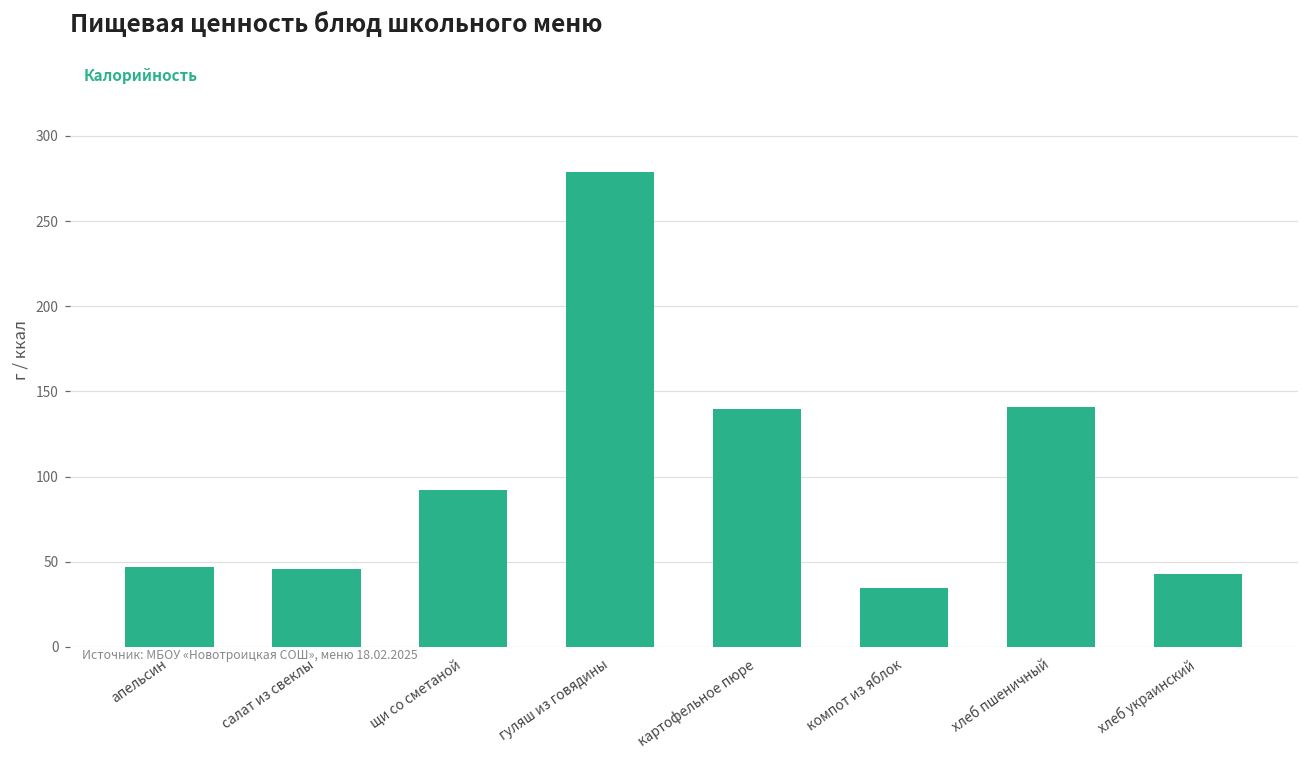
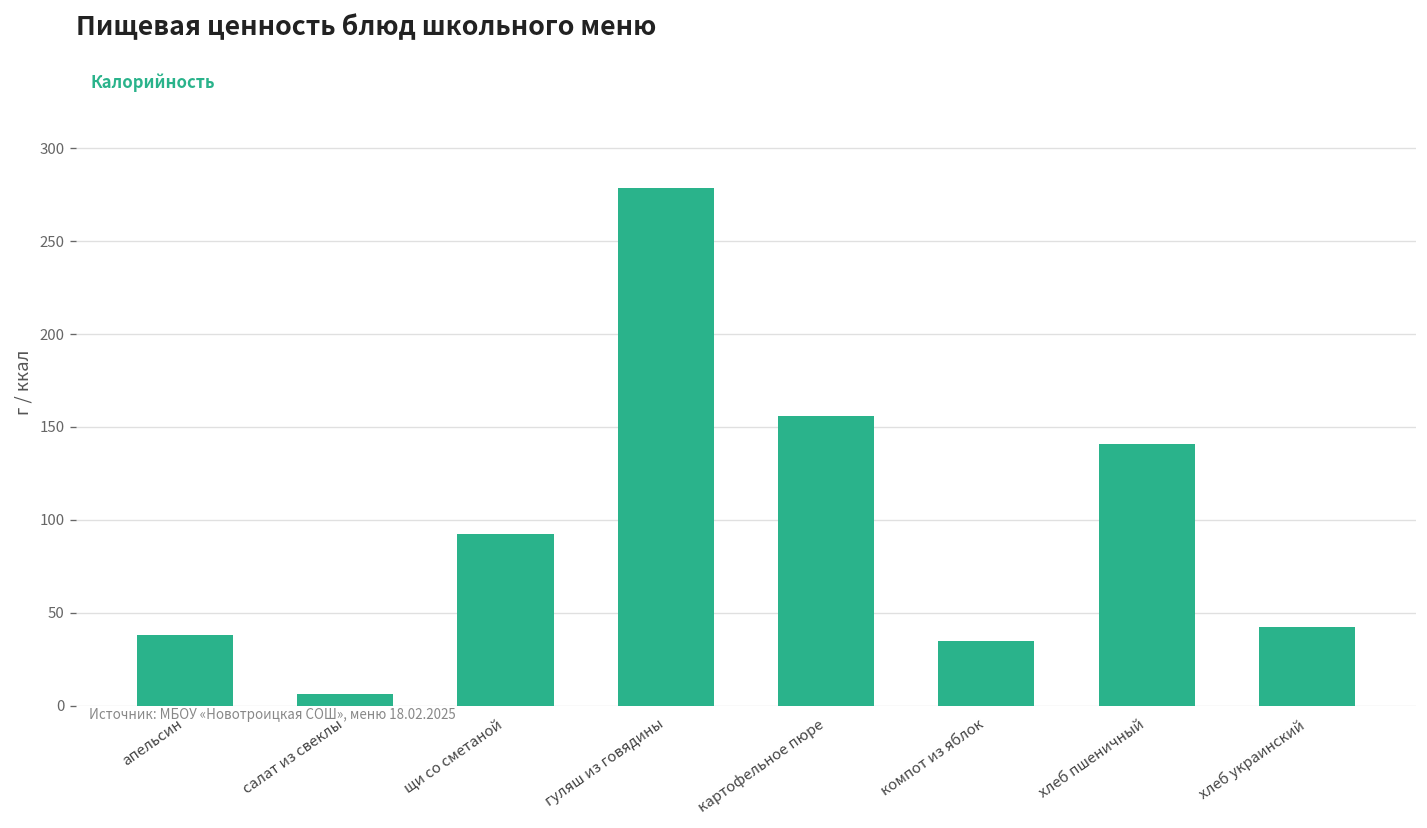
апельсин: 47 -> 38
салат из свеклы: 46 -> 7
картофельное пюре: 139 -> 156
